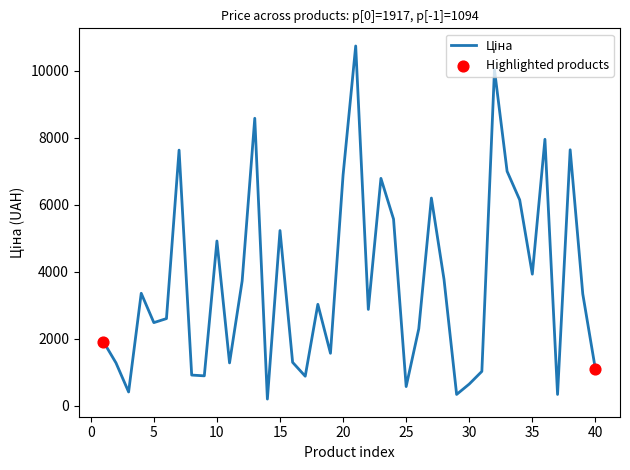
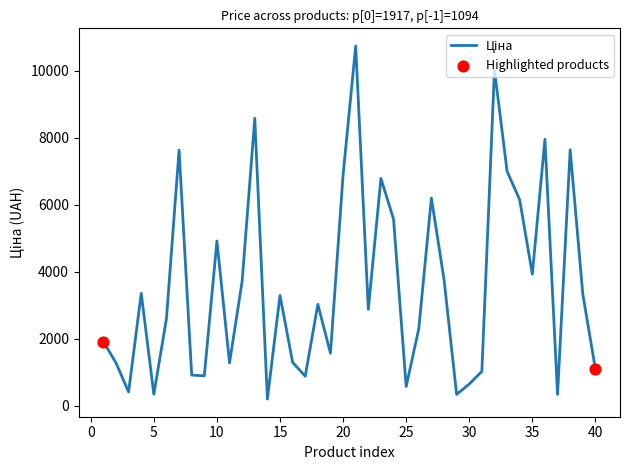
Ціна, 5: 2500 -> 300
Ціна, 15: 5200 -> 3300
